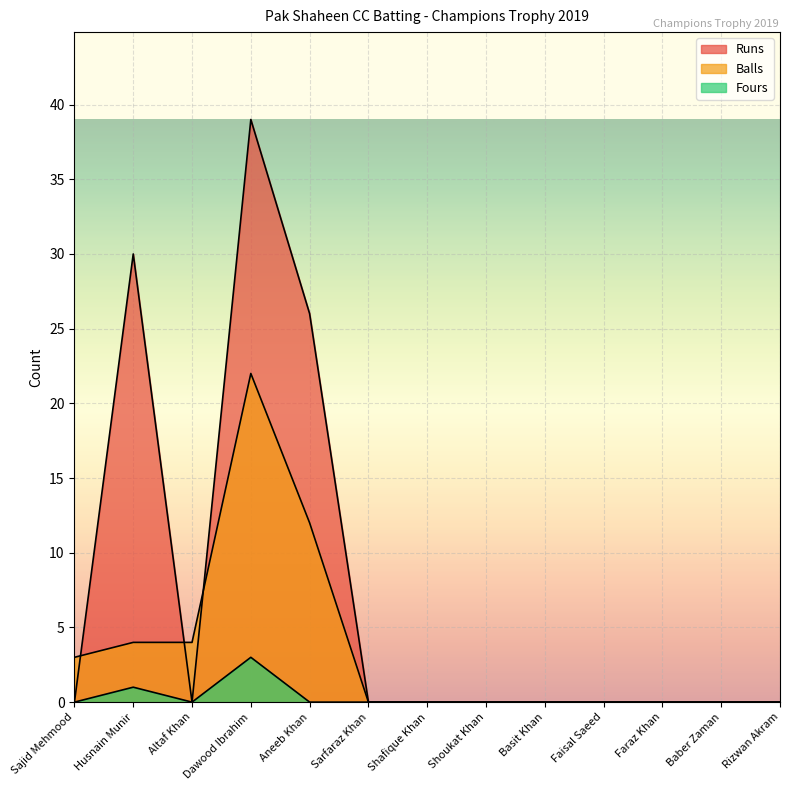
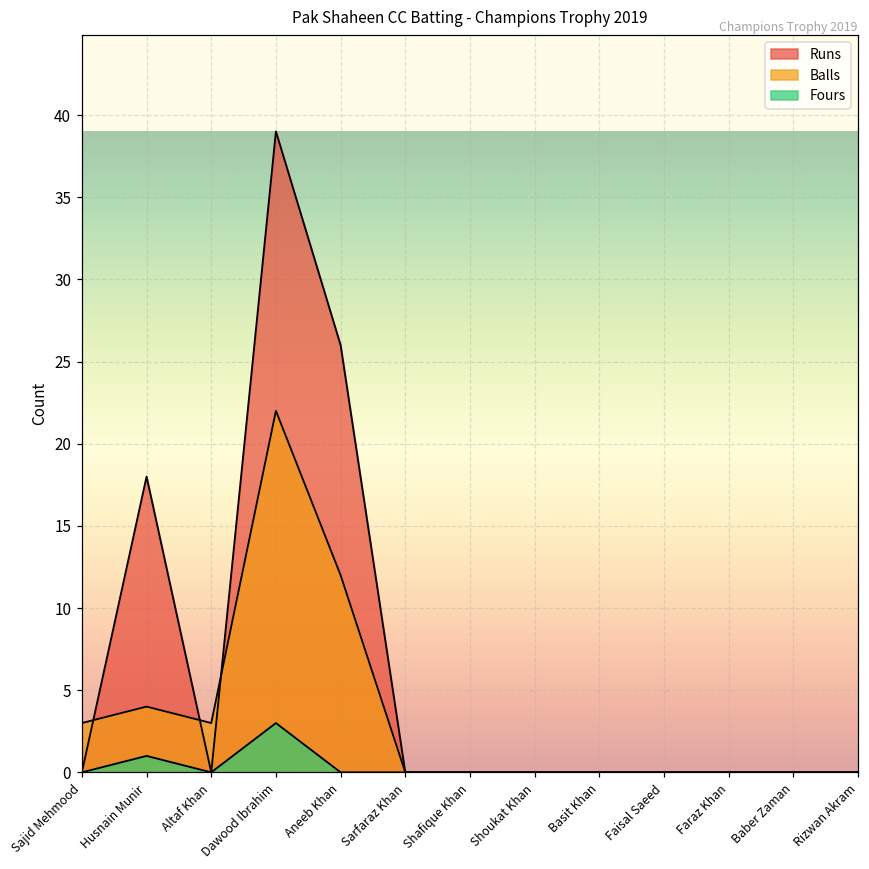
Runs, Husnain Munir: 30 -> 18
Balls, Altaf Khan: 4 -> 3
